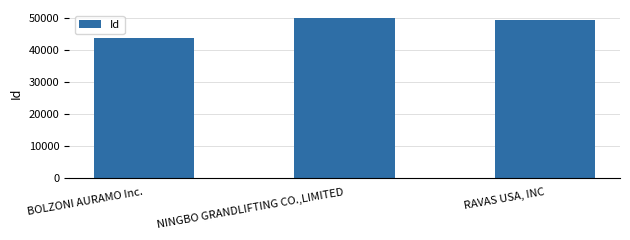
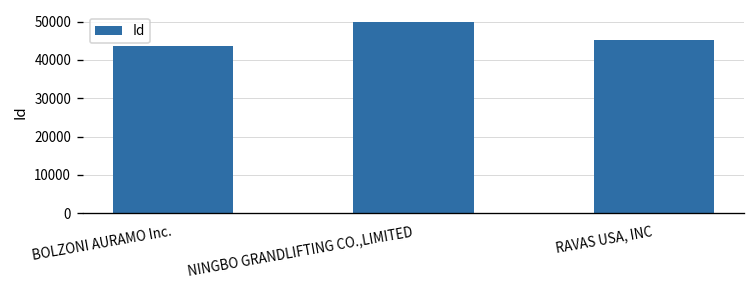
RAVAS USA, INC: 49000 -> 45000
